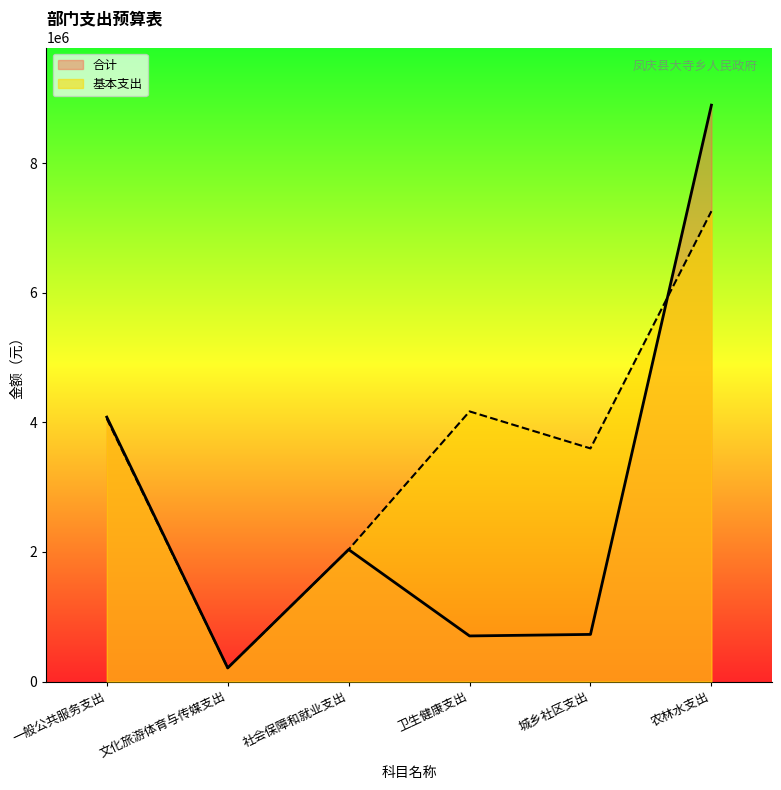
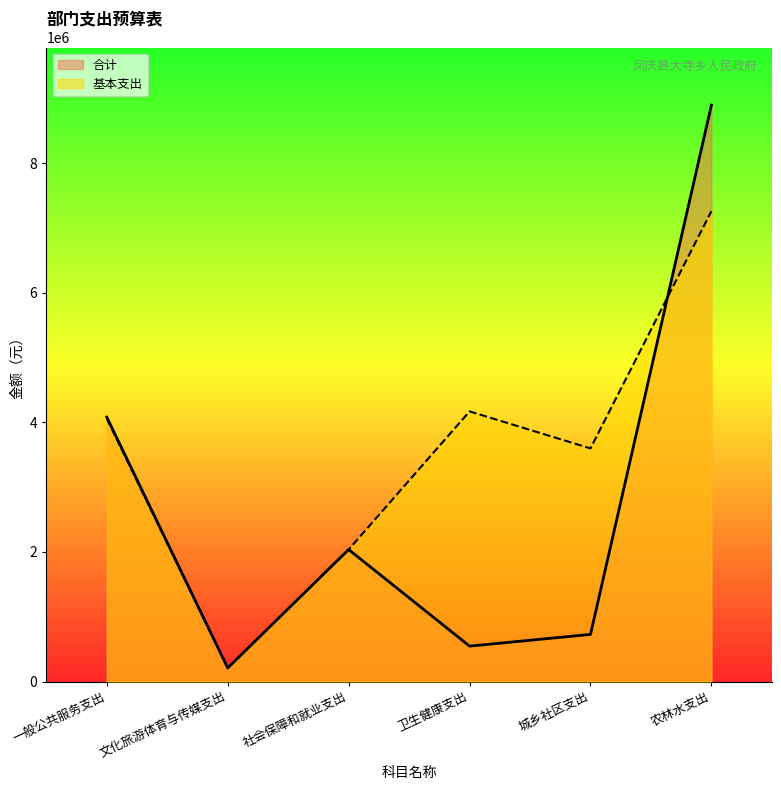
合计, 卫生健康支出: 700000 -> 500000
